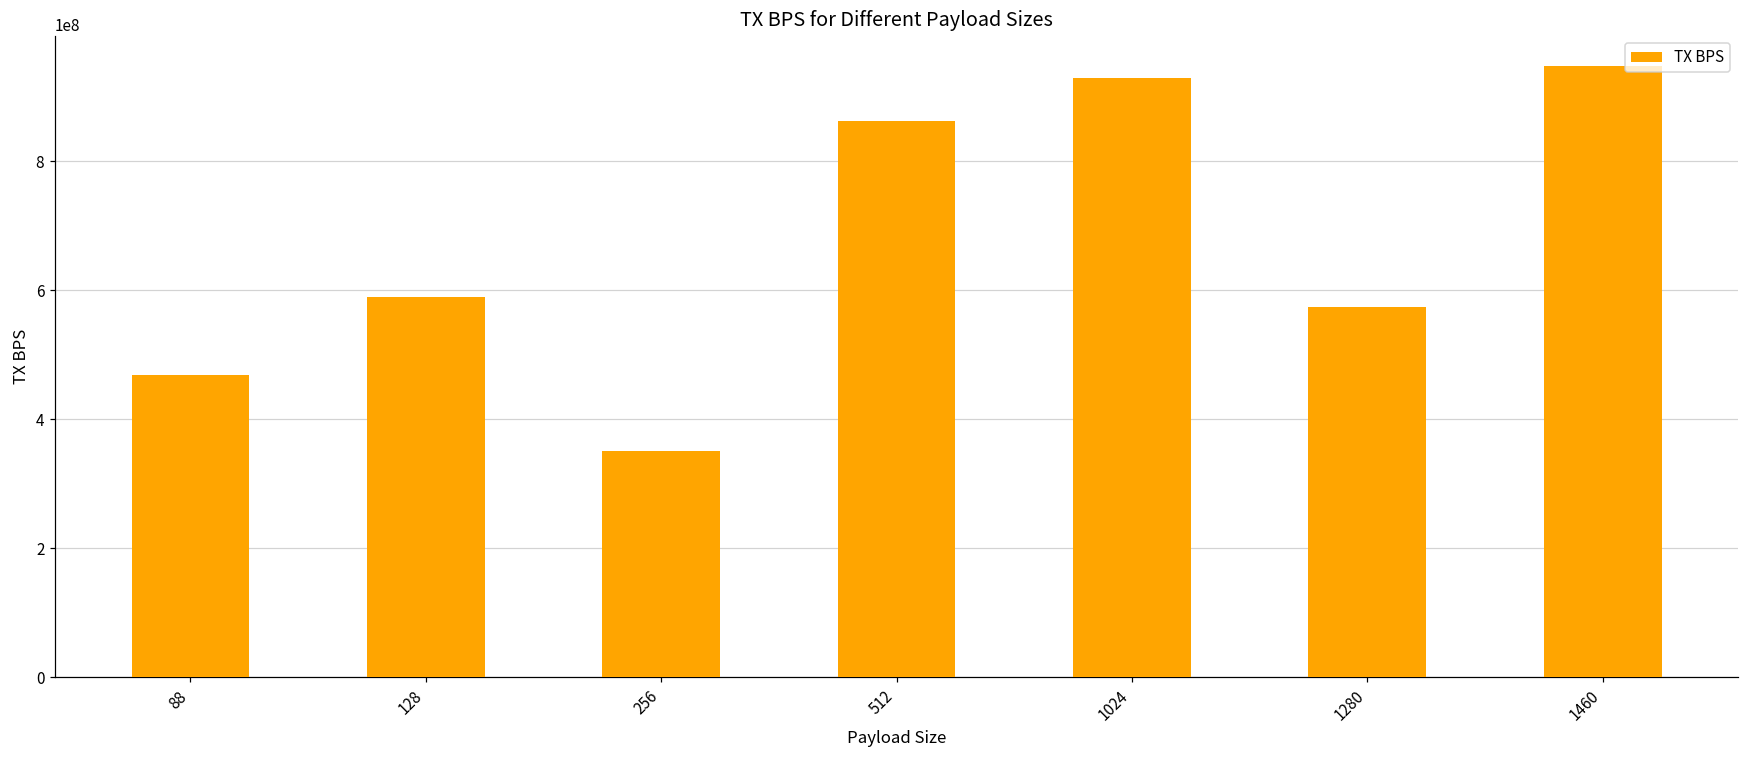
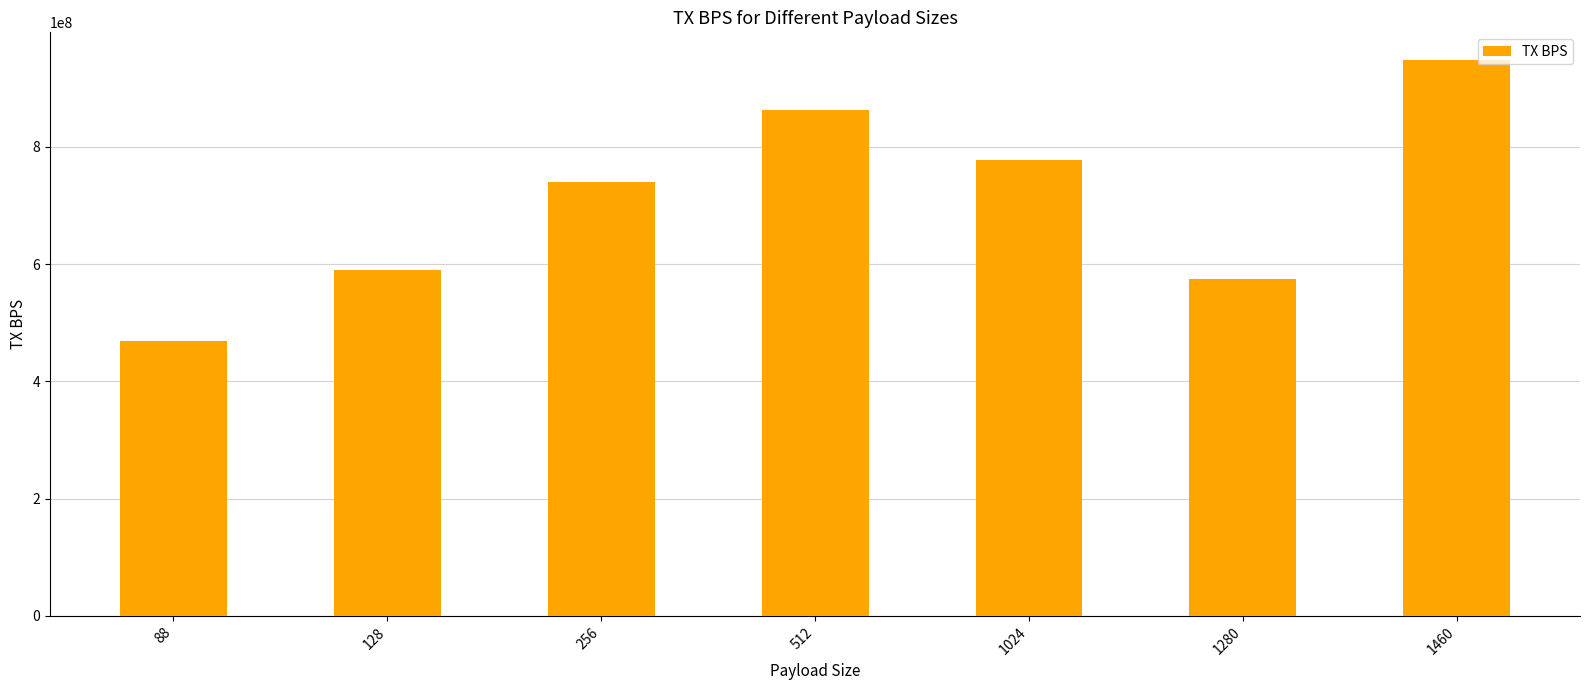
256: 350000000 -> 740000000
1024: 930000000 -> 780000000
